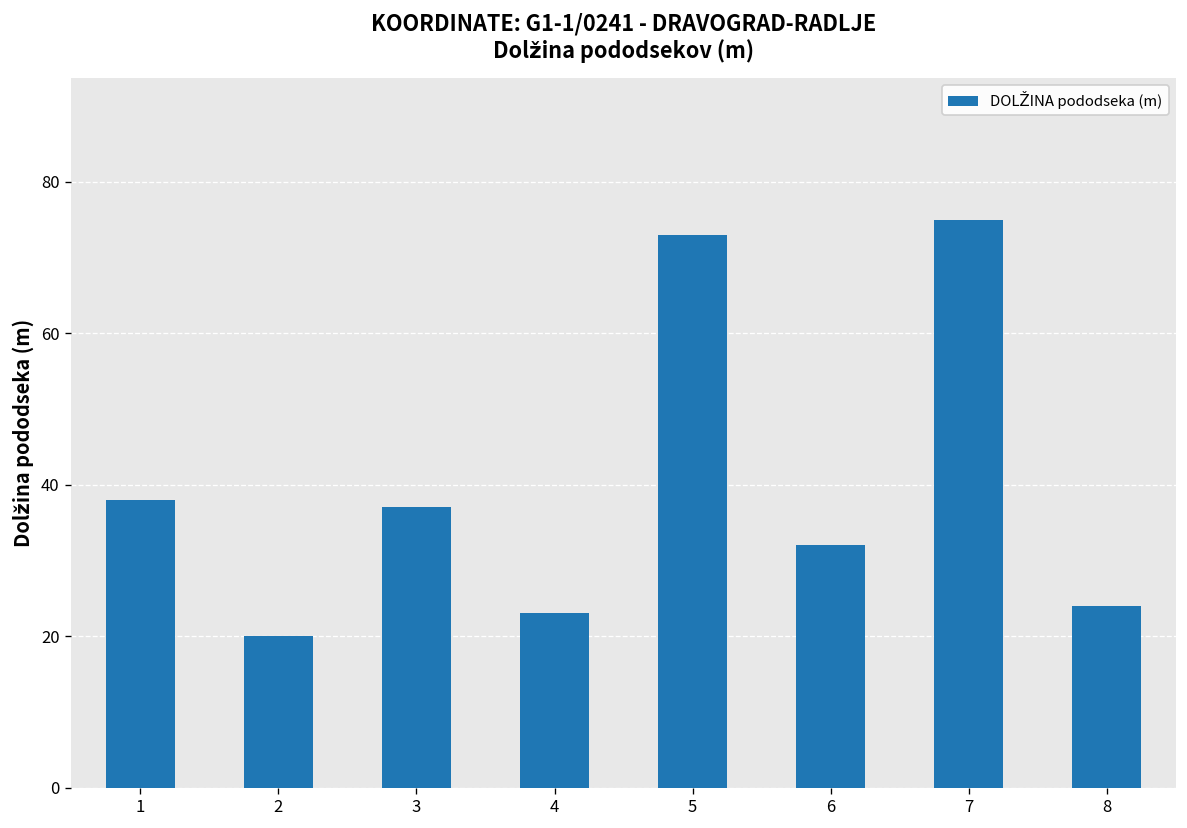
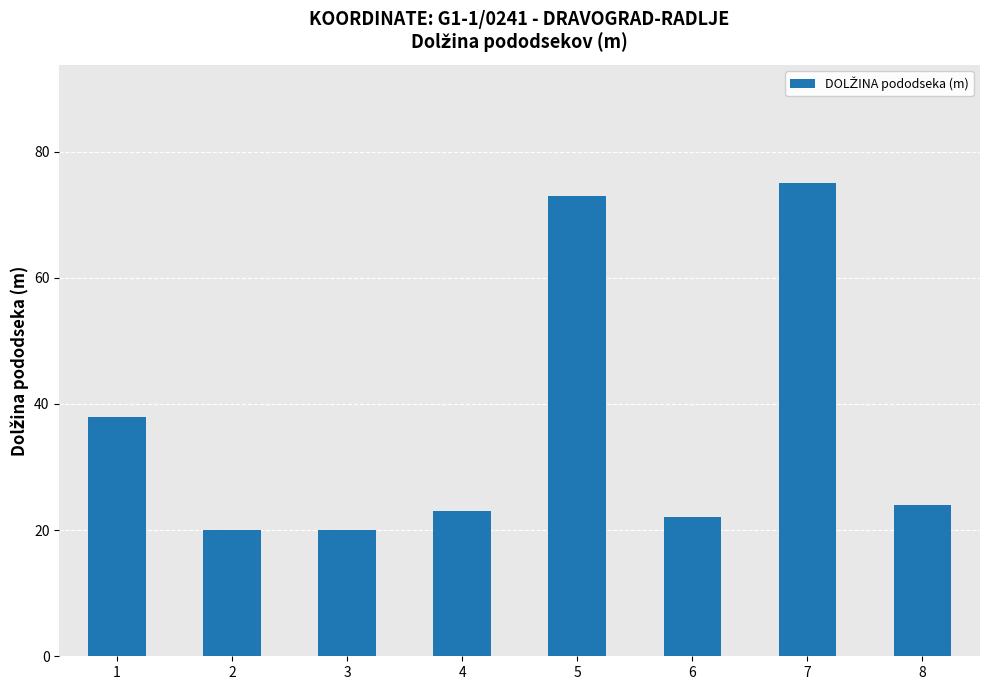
3: 37 -> 20
6: 32 -> 22
